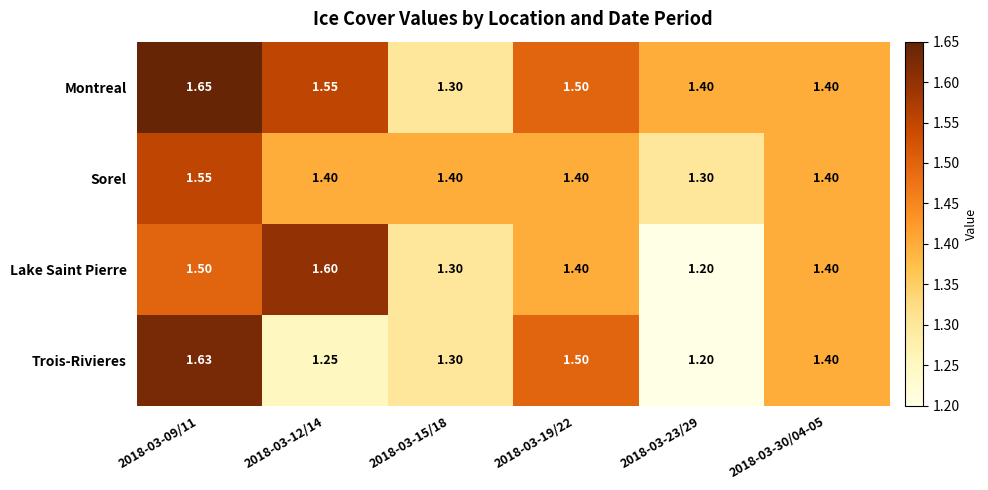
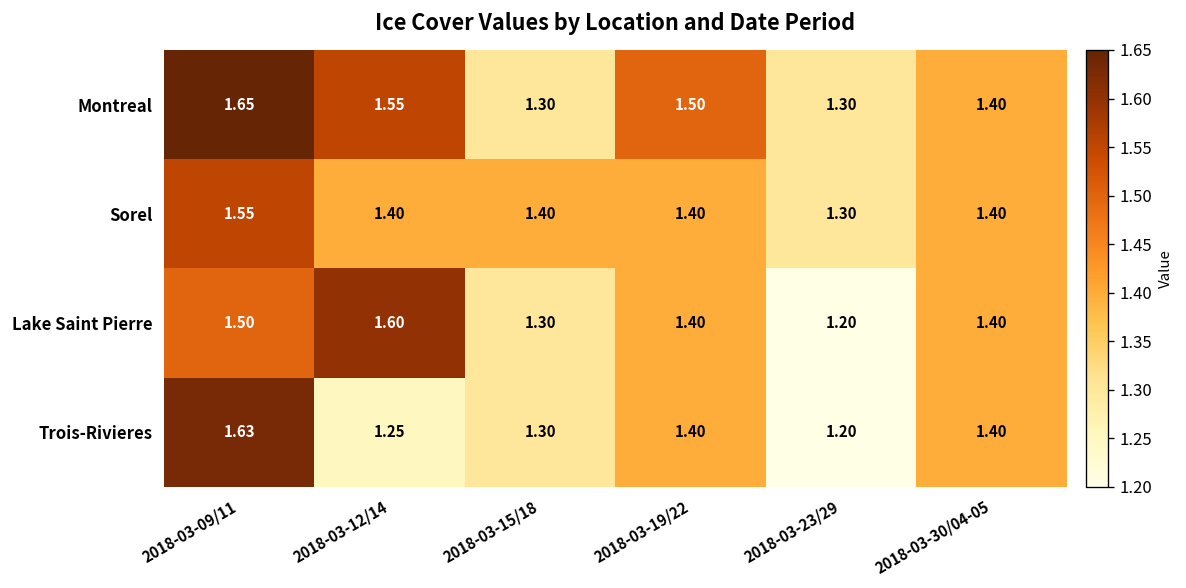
Montreal, 2018-03-23/29: 1.40 -> 1.30
Trois-Rivieres, 2018-03-19/22: 1.50 -> 1.40
